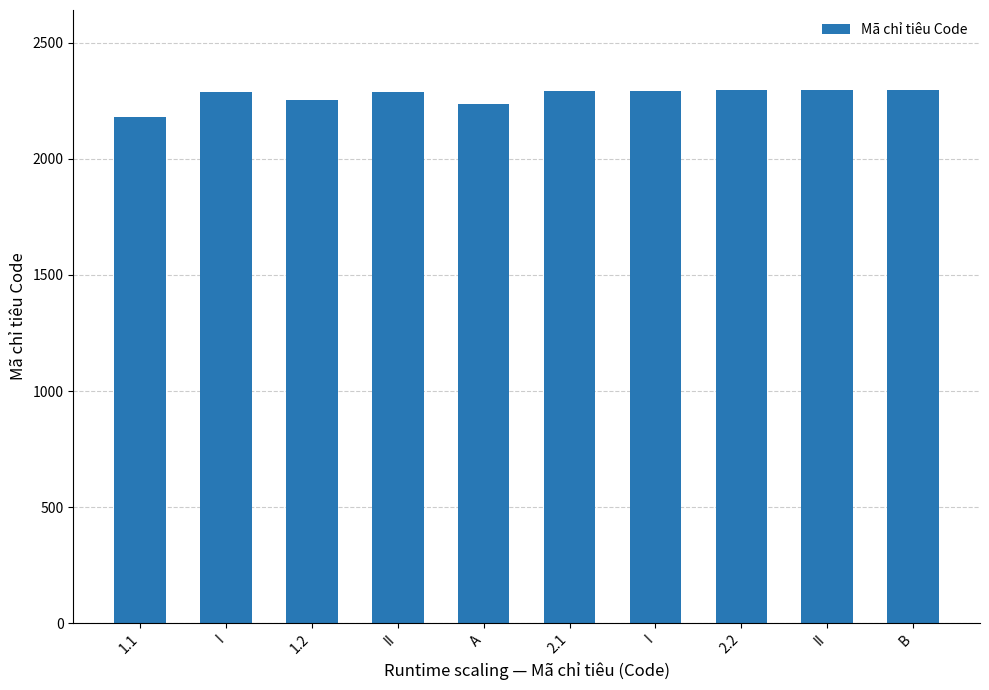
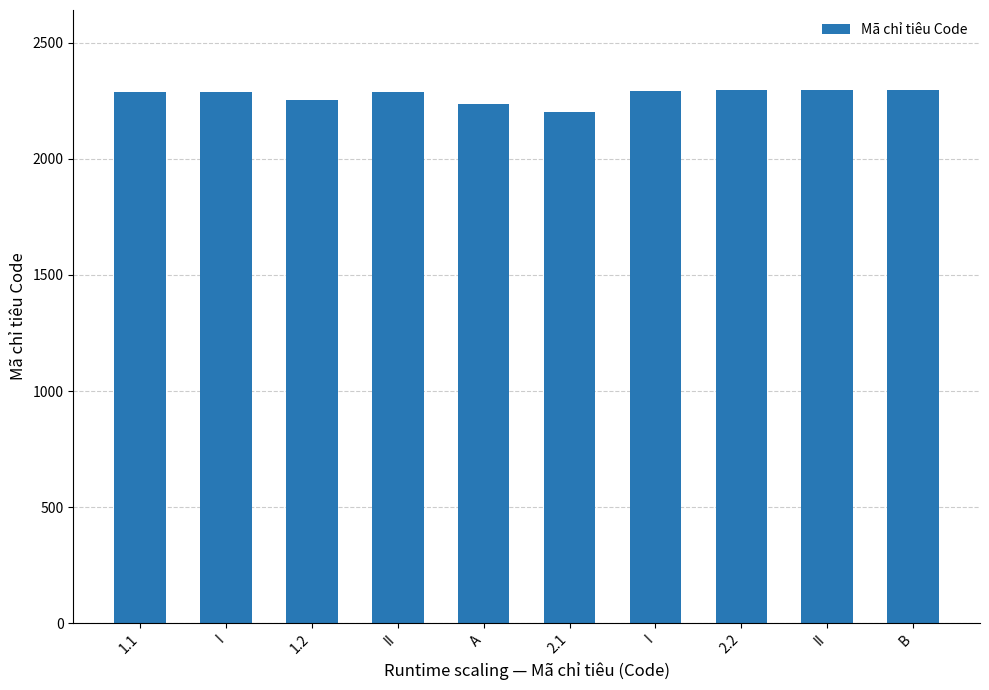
1.1: 2180 -> 2290
2.1: 2290 -> 2200
